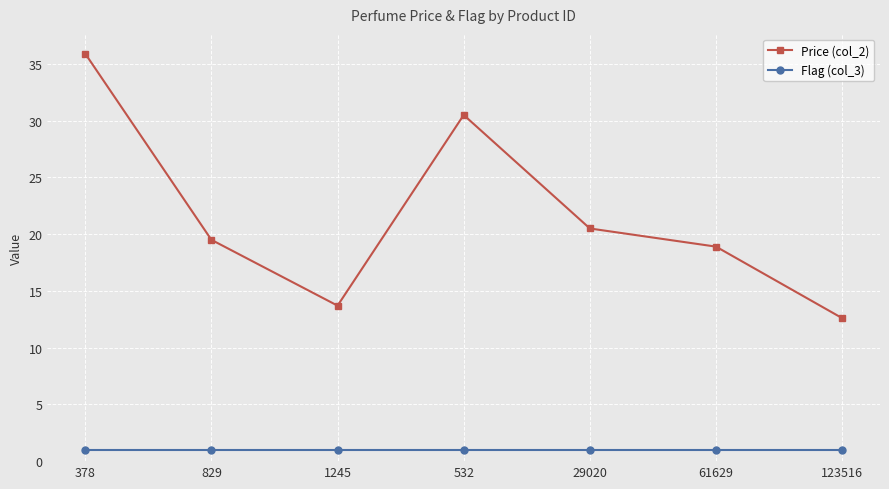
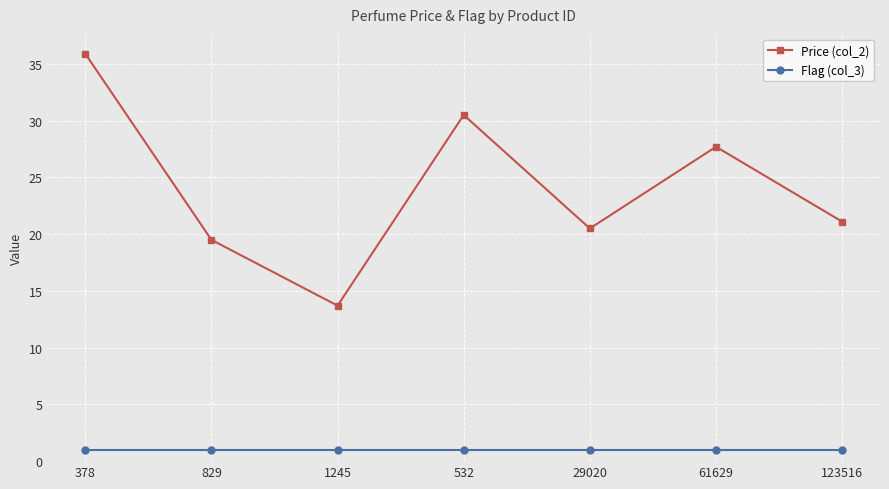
Price (col_2), 61629: 18.9 -> 27.7
Price (col_2), 123516: 12.6 -> 21.1
